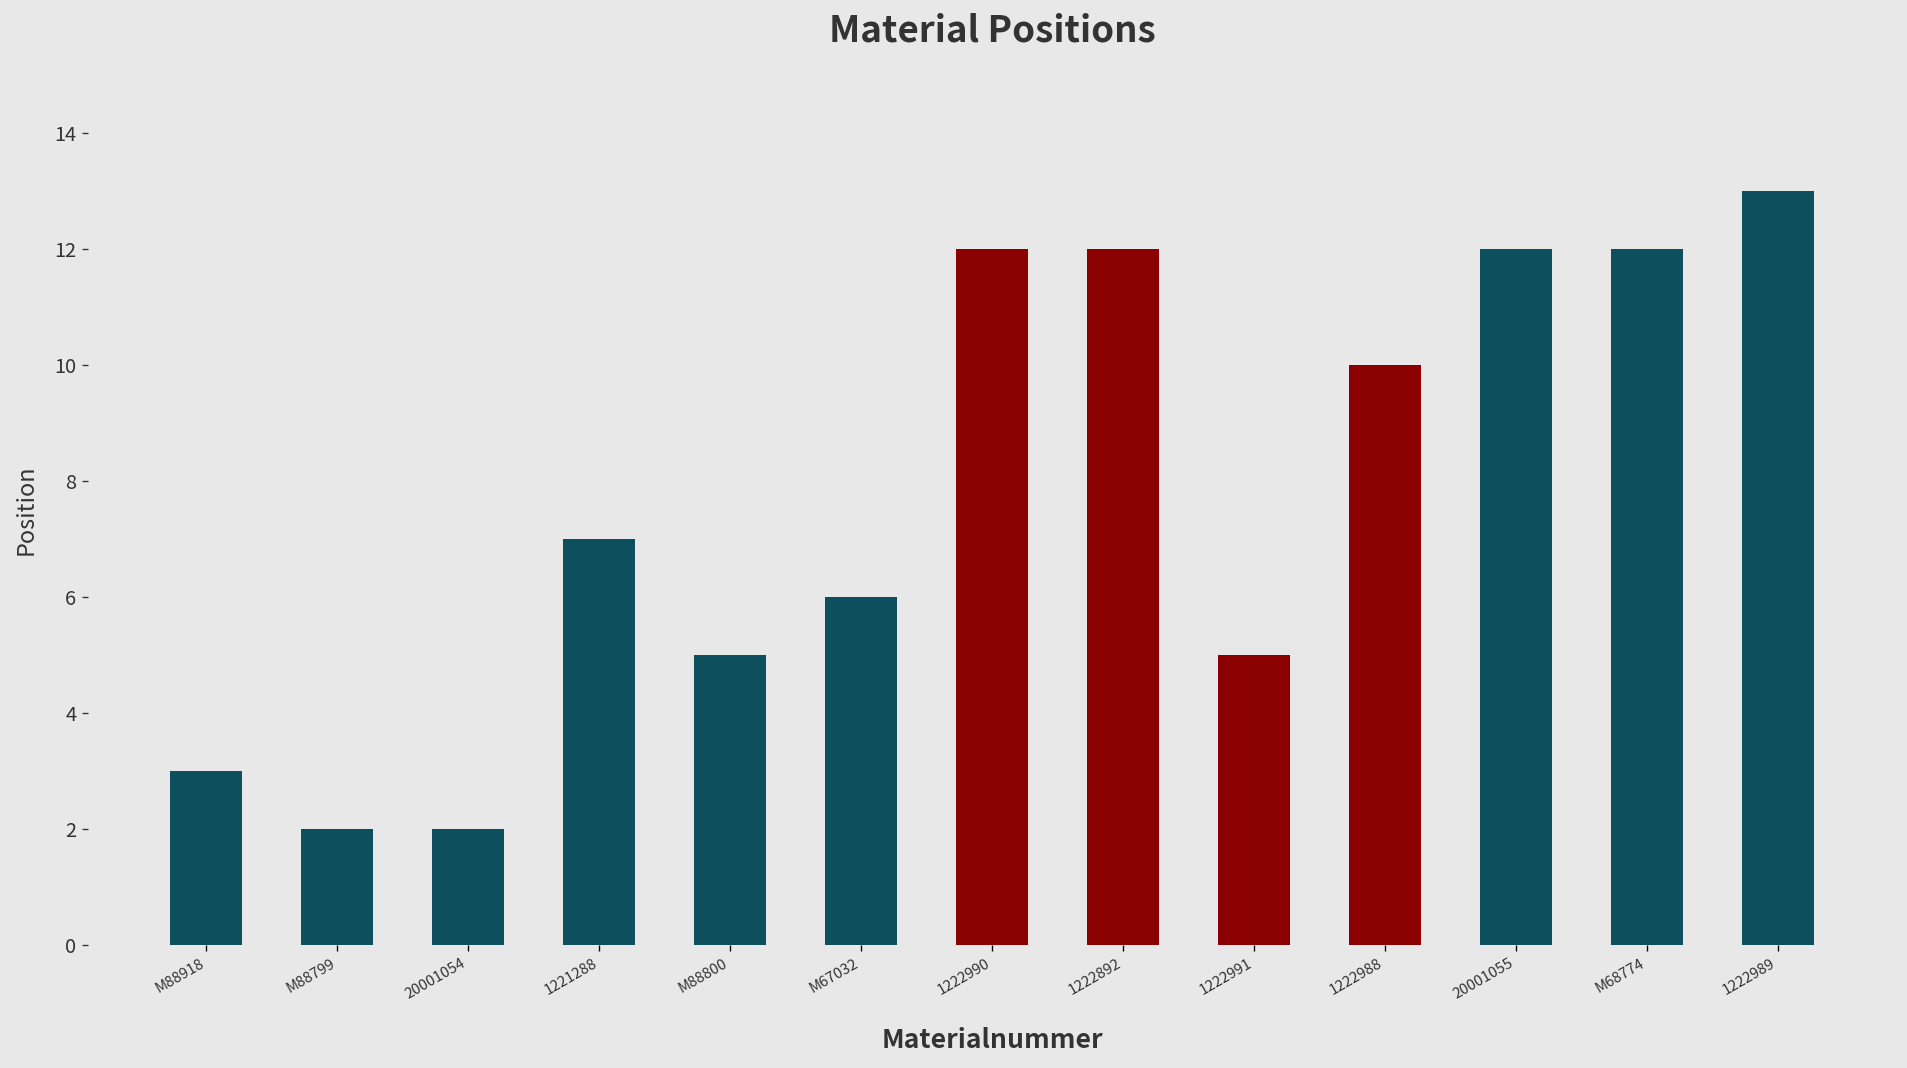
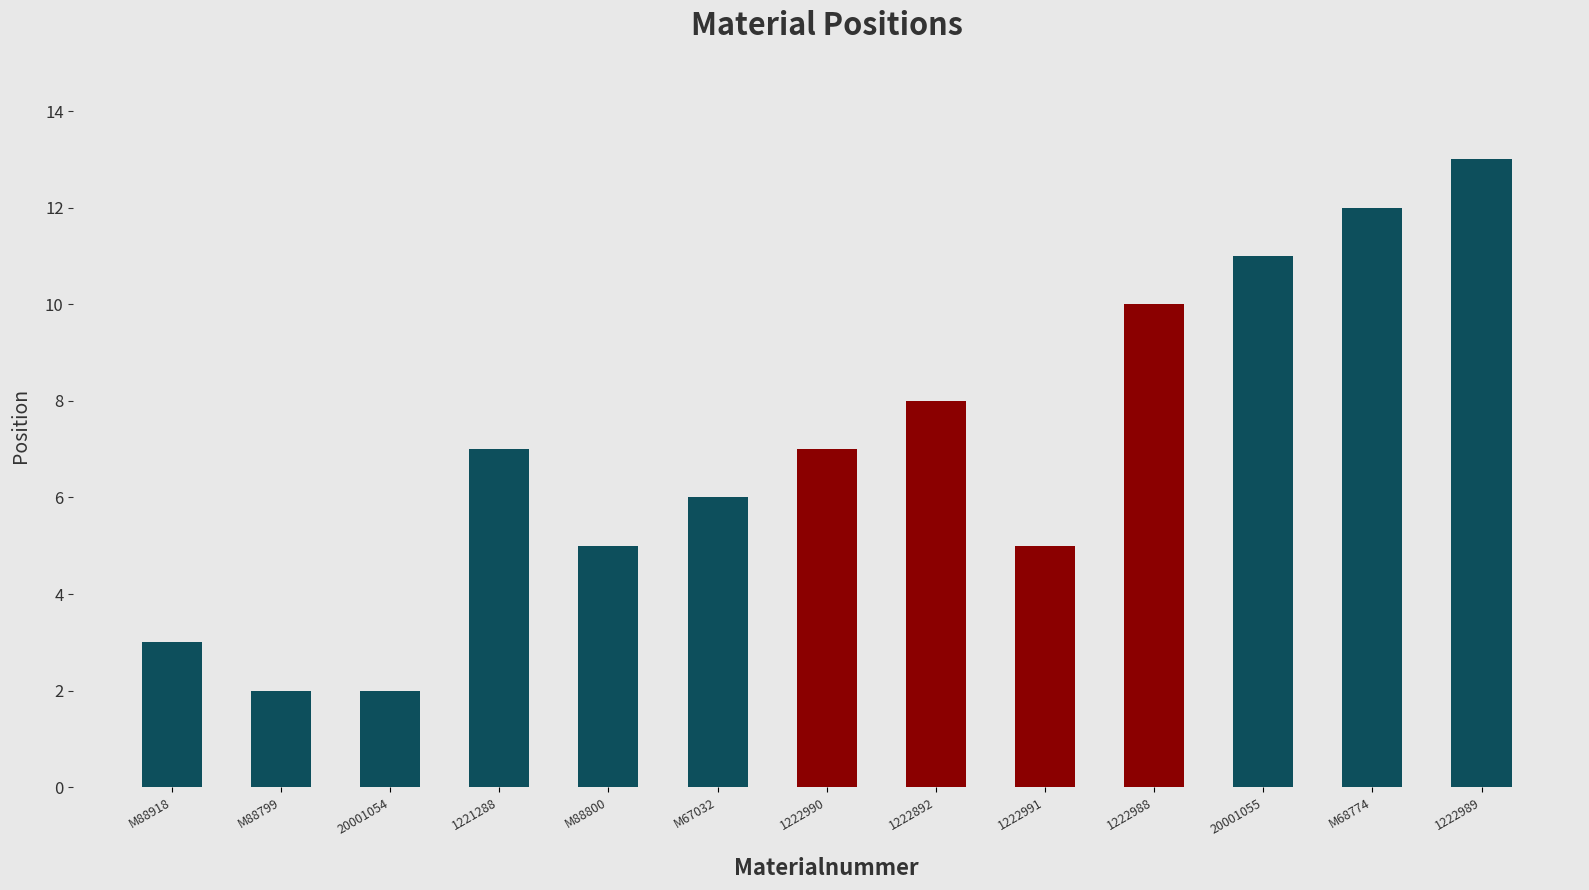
1222990: 12 -> 7
1222892: 12 -> 8
20001055: 12 -> 11
